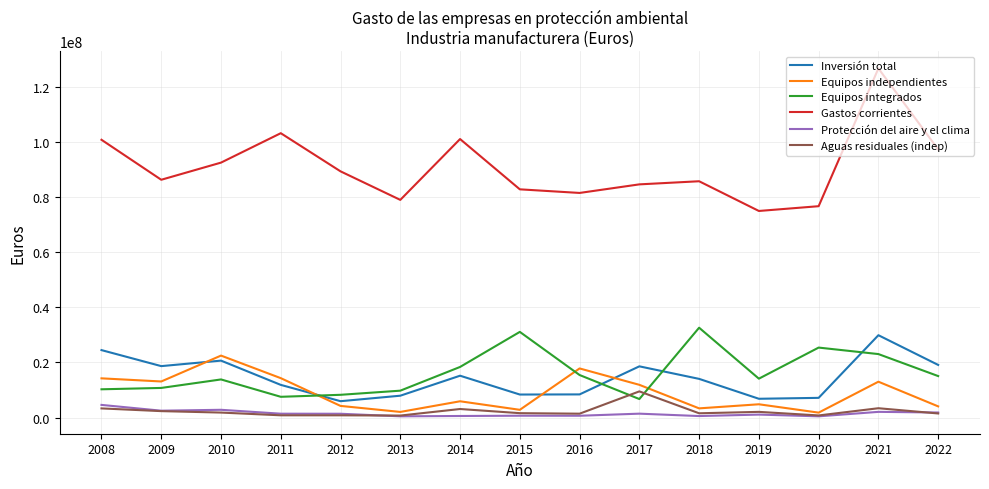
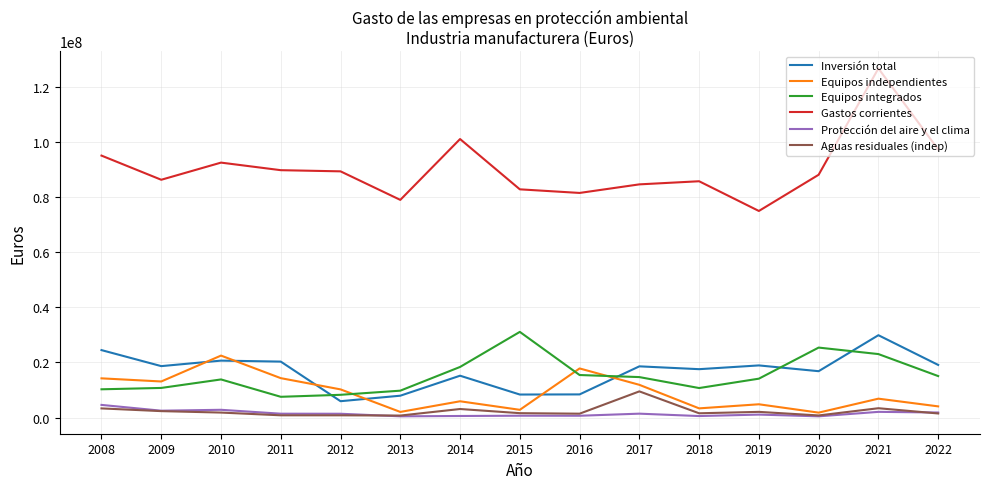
Gastos corrientes, 2008: 101000000 -> 95000000
Inversión total, 2011: 12000000 -> 20000000
Gastos corrientes, 2011: 103000000 -> 90000000
Equipos independientes, 2012: 4000000 -> 10000000
Equipos integrados, 2017: 7000000 -> 15000000
Inversión total, 2018: 14000000 -> 18000000
Equipos integrados, 2018: 33000000 -> 11000000
Inversión total, 2019: 7000000 -> 19000000
Inversión total, 2020: 7000000 -> 17000000
Gastos corrientes, 2020: 77000000 -> 88000000
Equipos independientes, 2021: 13000000 -> 7000000
